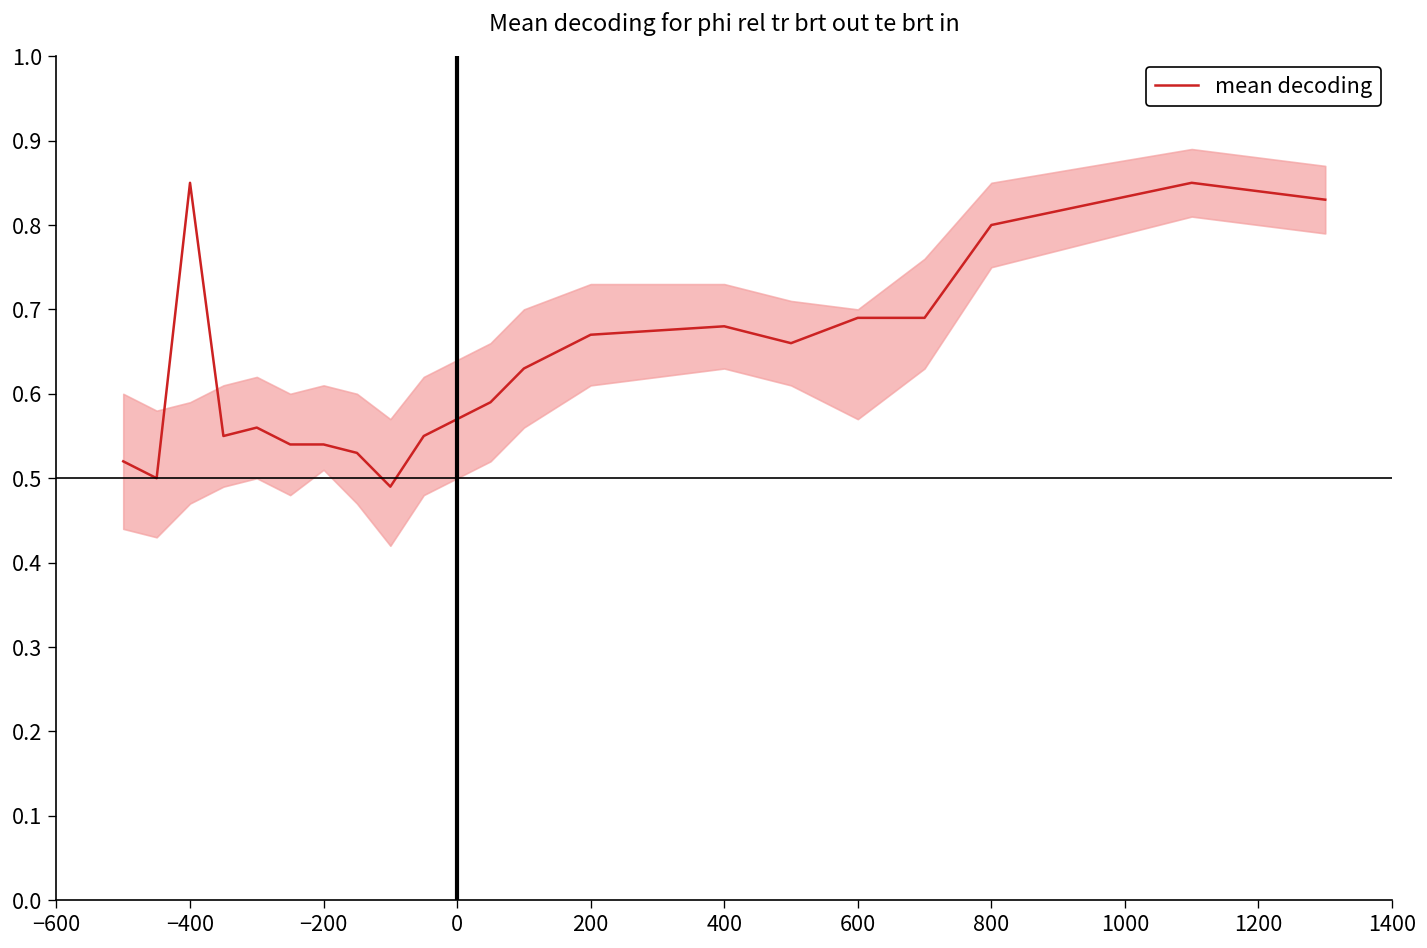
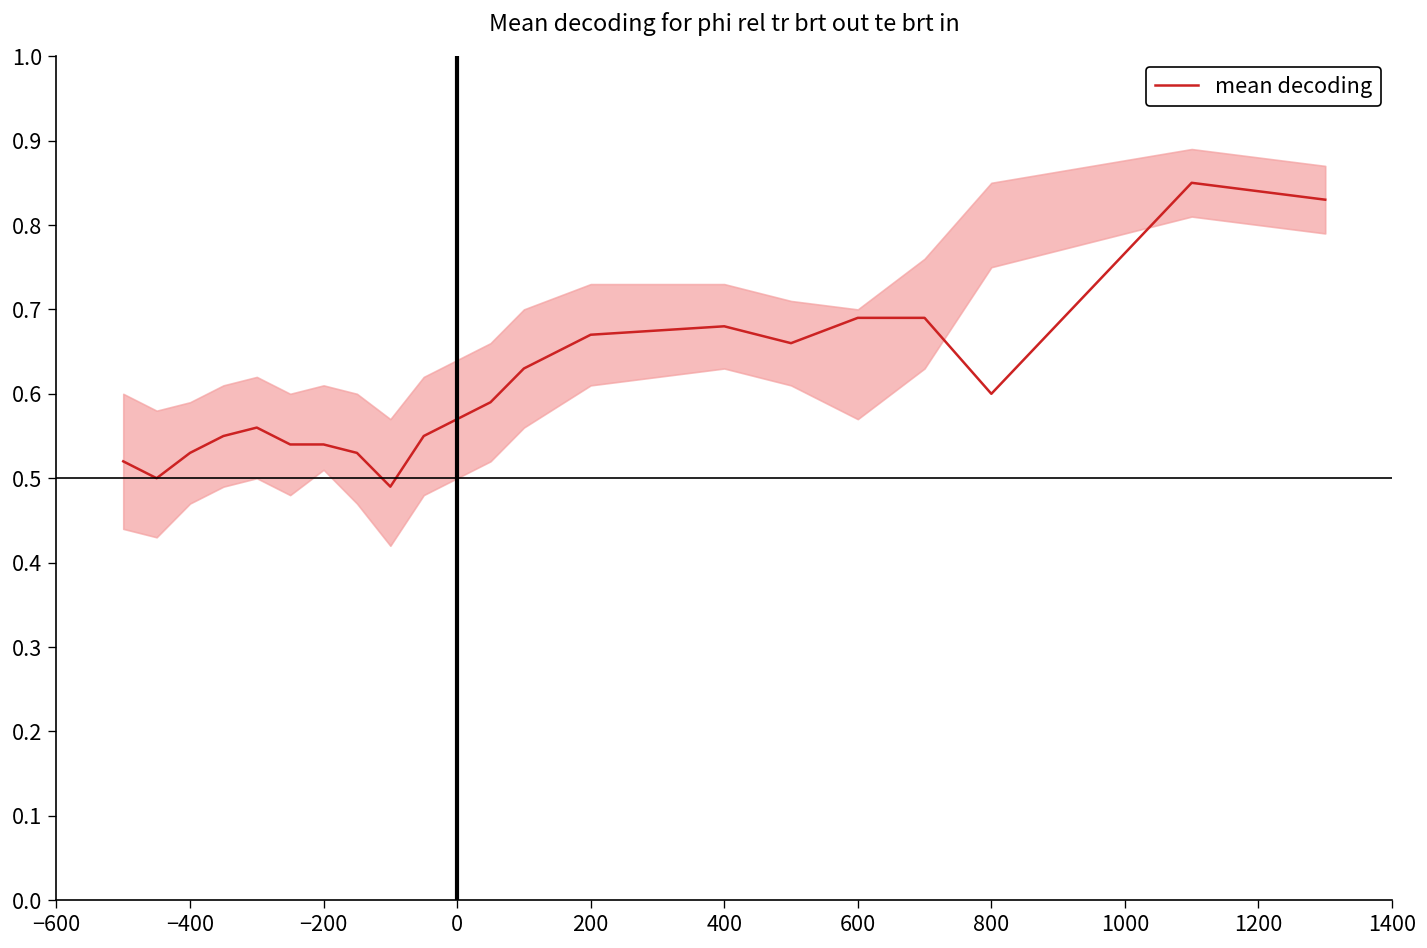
mean decoding, −400: 0.85 -> 0.53
mean decoding, 800: 0.8 -> 0.6
